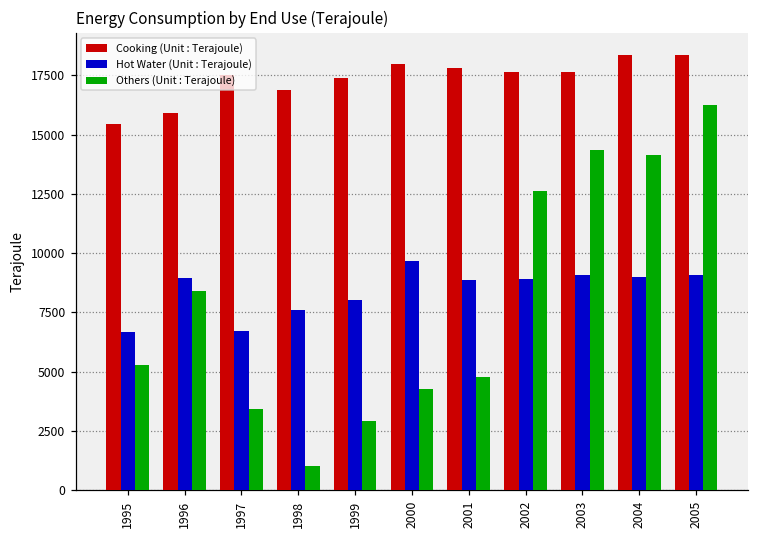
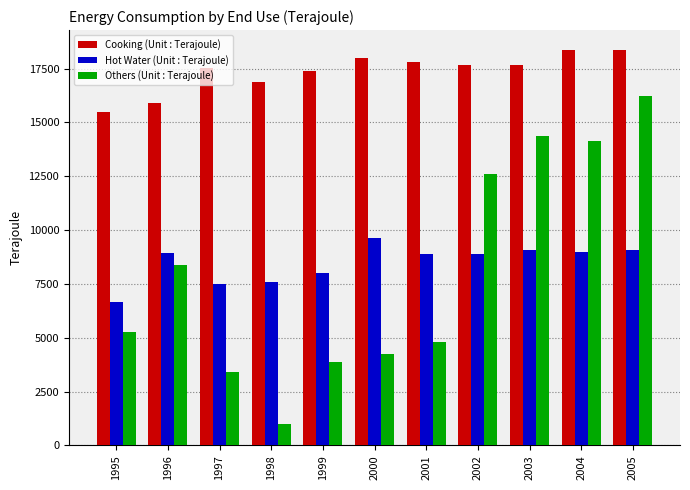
Hot Water (Unit : Terajoule), 1997: 6700 -> 7500
Others (Unit : Terajoule), 1999: 2900 -> 3900
